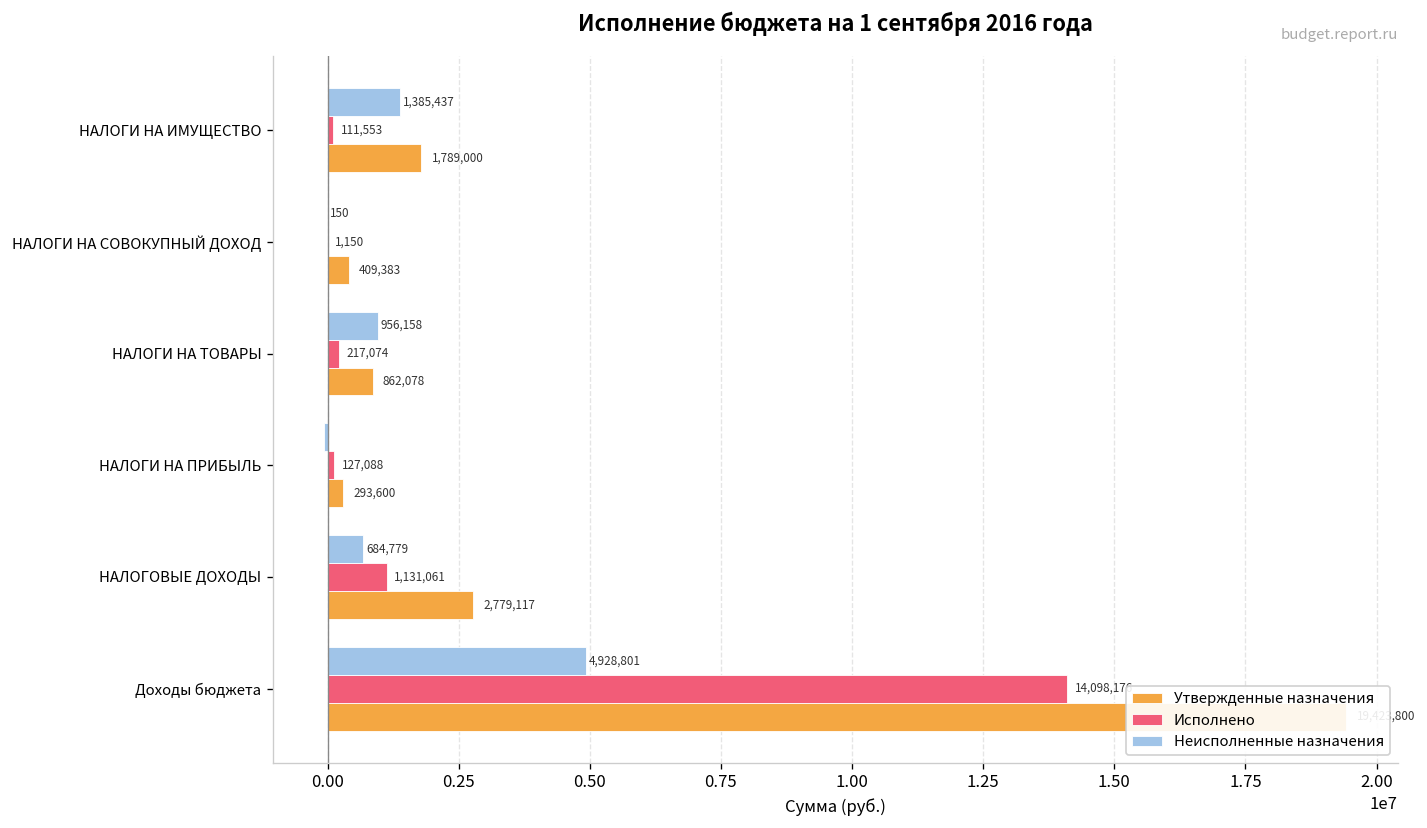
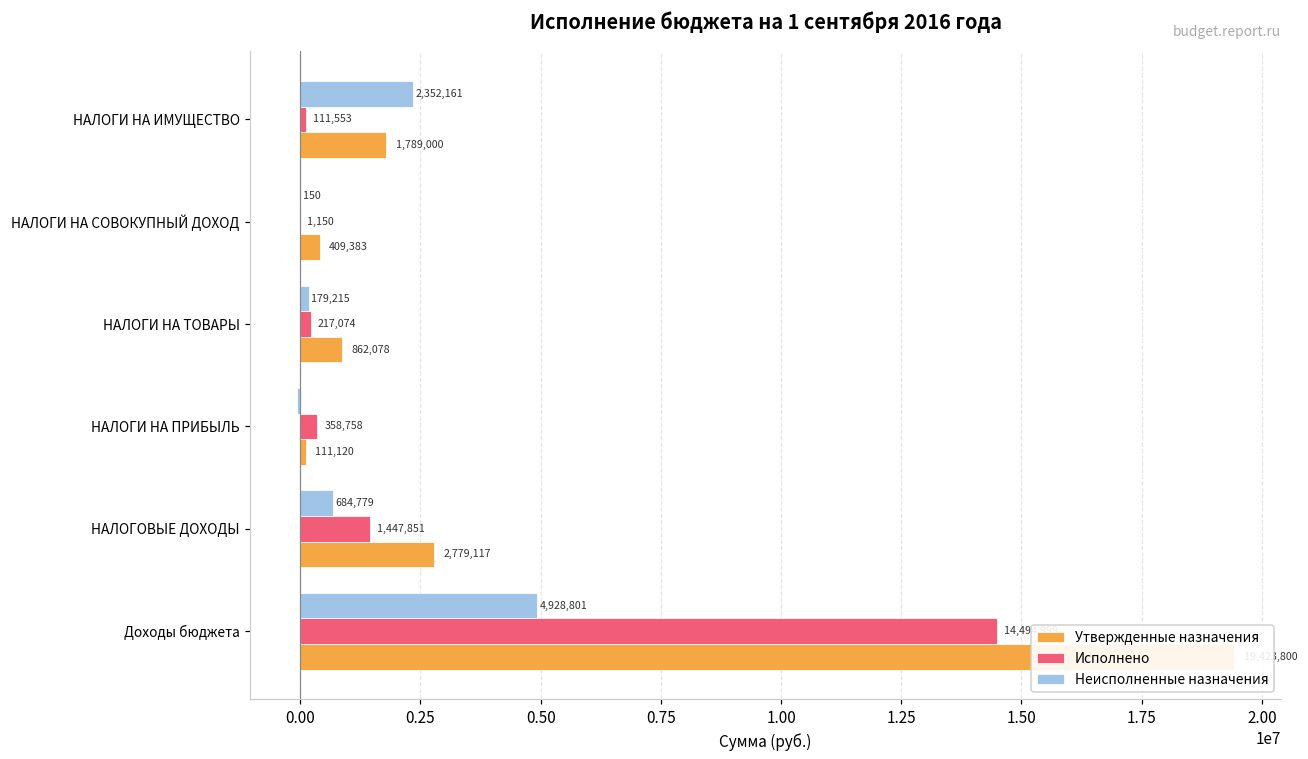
Неисполненные назначения, НАЛОГИ НА ИМУЩЕСТВО: 1,385,437 -> 2,352,161
Неисполненные назначения, НАЛОГИ НА ТОВАРЫ: 956,158 -> 179,215
Исполнено, НАЛОГИ НА ПРИБЫЛЬ: 127,088 -> 358,758
Утвержденные назначения, НАЛОГИ НА ПРИБЫЛЬ: 293,600 -> 111,120
Исполнено, НАЛОГОВЫЕ ДОХОДЫ: 1,131,061 -> 1,447,851
Исполнено, Доходы бюджета: 14100000 -> 14500000
